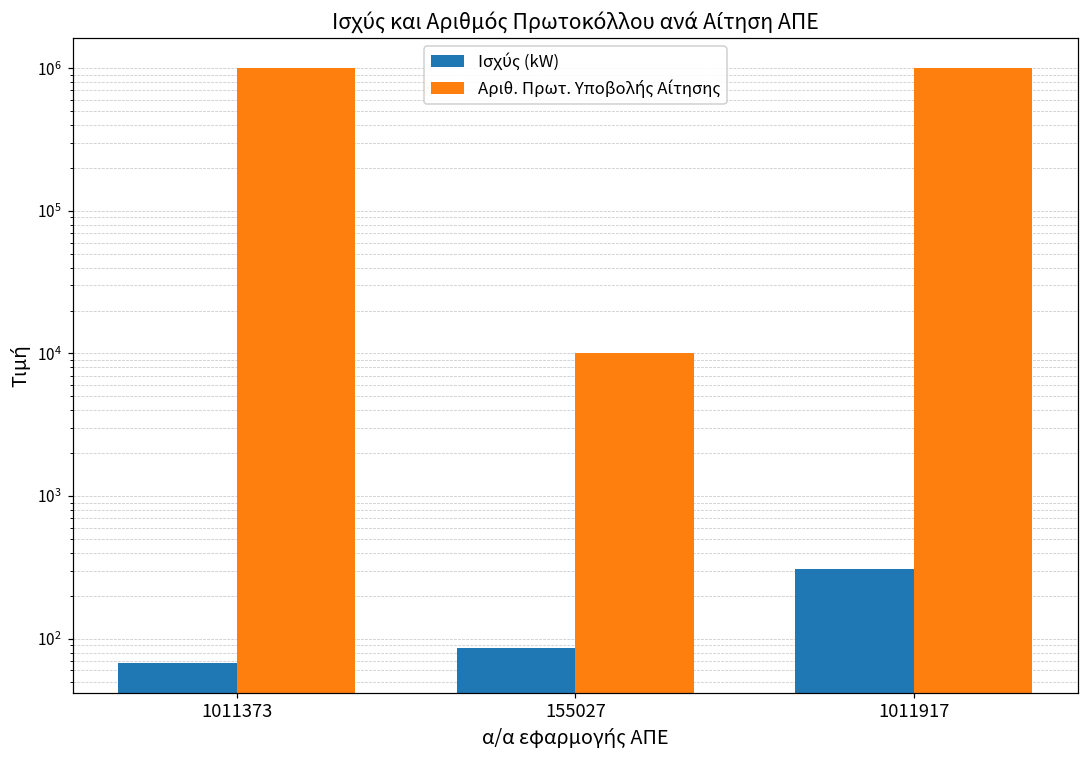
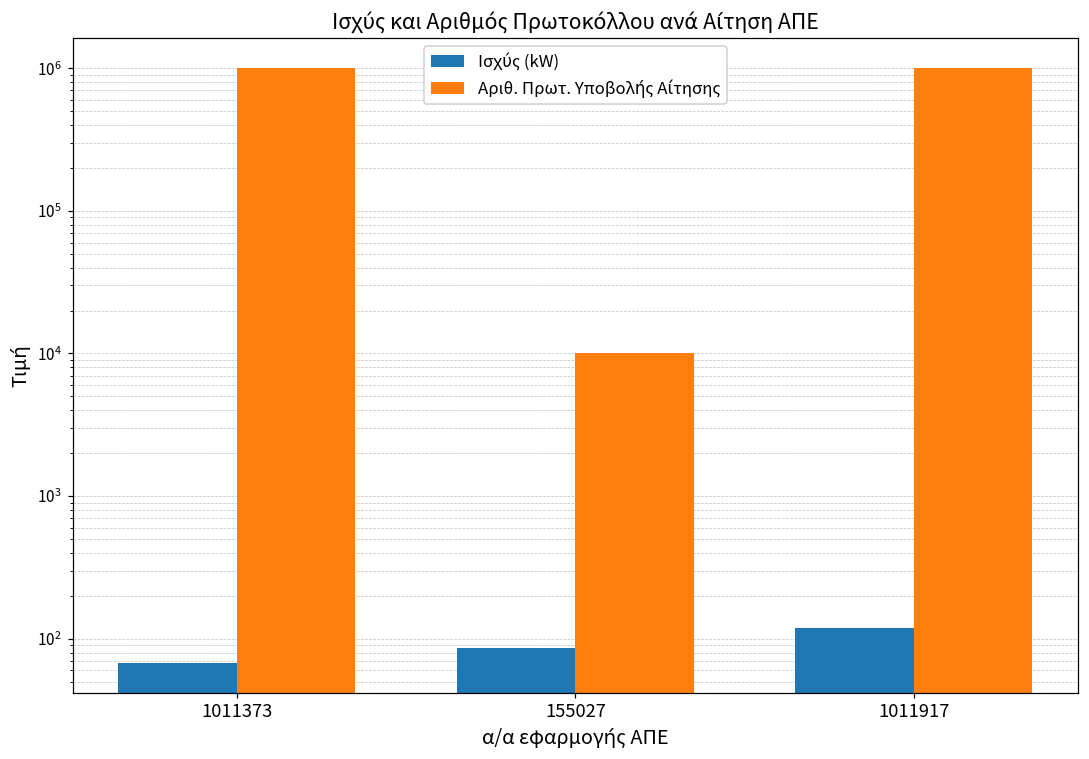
Ισχύς (kW), 1011917: 310 -> 120
